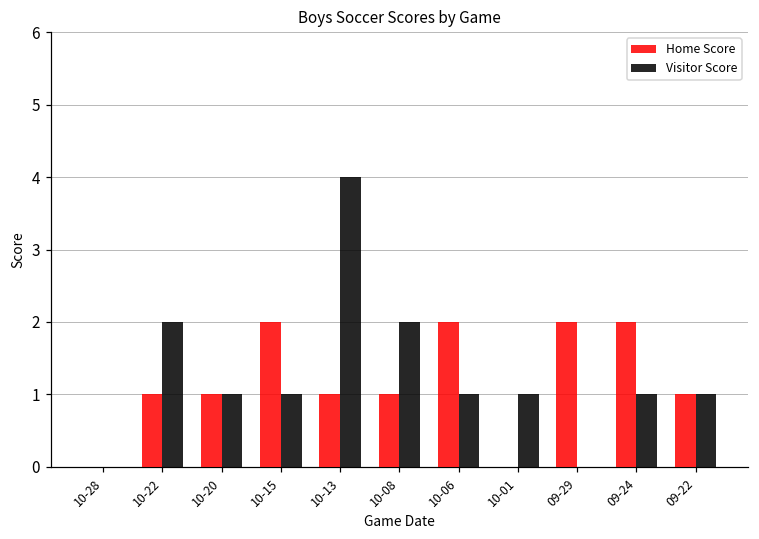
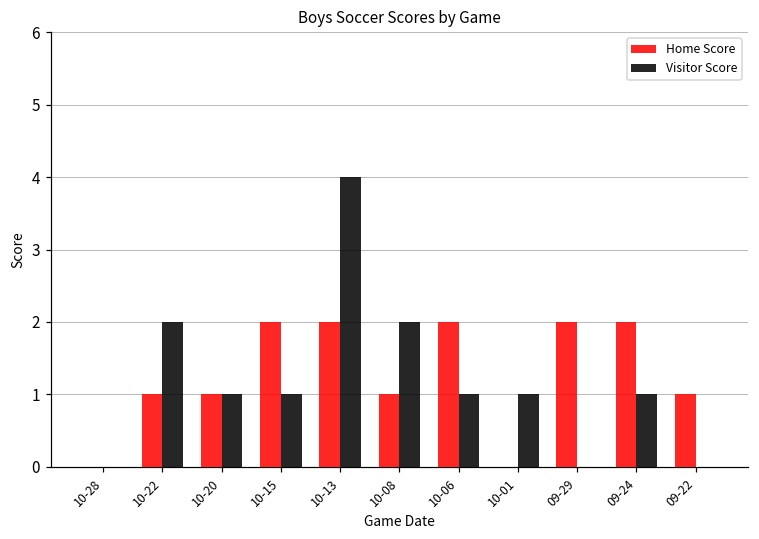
Home Score, 10-13: 1 -> 2
Visitor Score, 09-22: 1 -> 0
